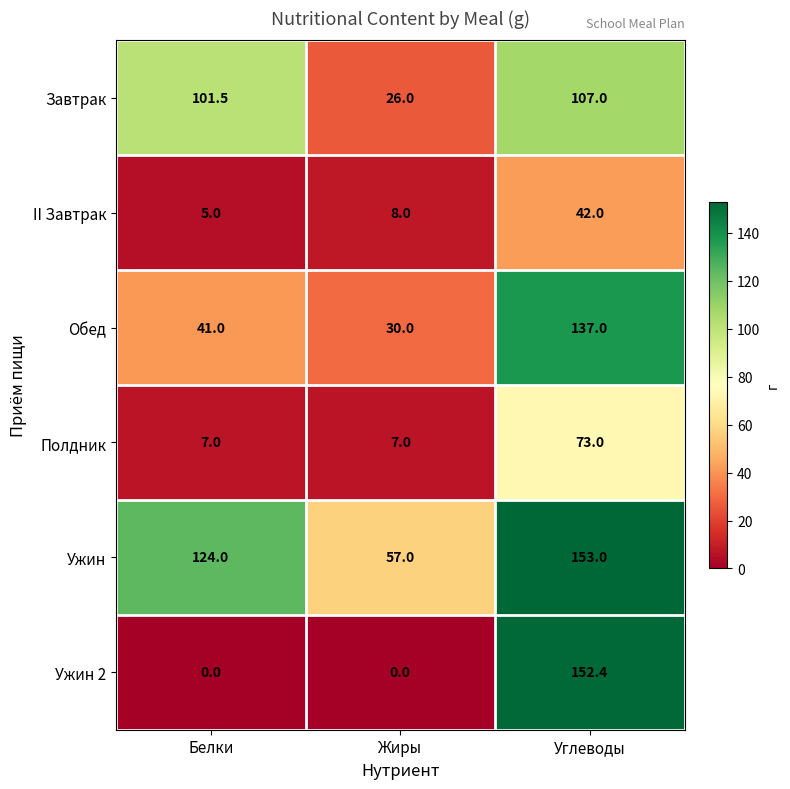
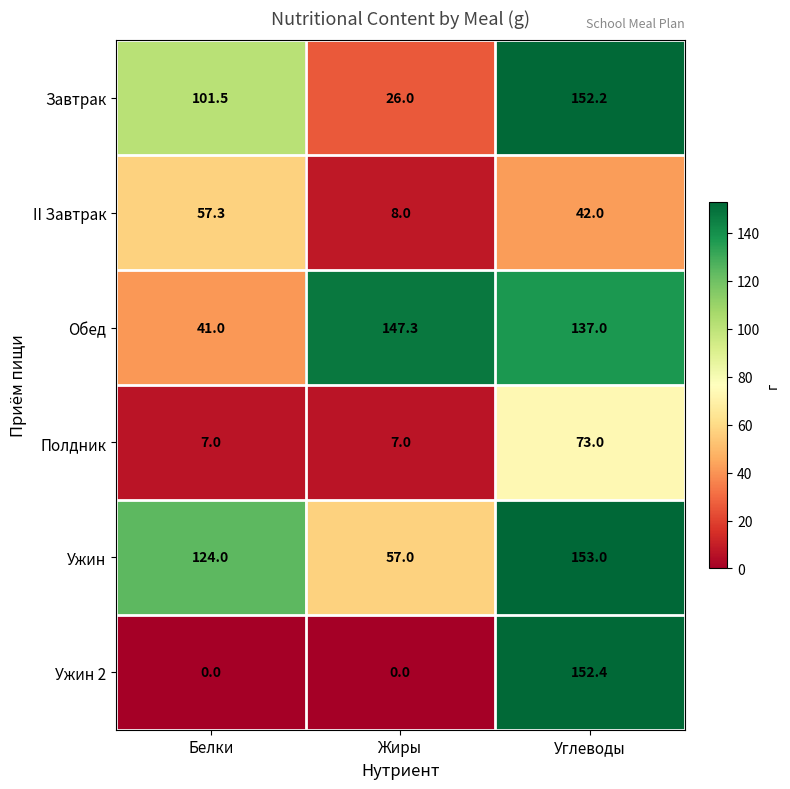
Завтрак, Углеводы: 107.0 -> 152.2
II Завтрак, Белки: 5.0 -> 57.3
Обед, Жиры: 30.0 -> 147.3
